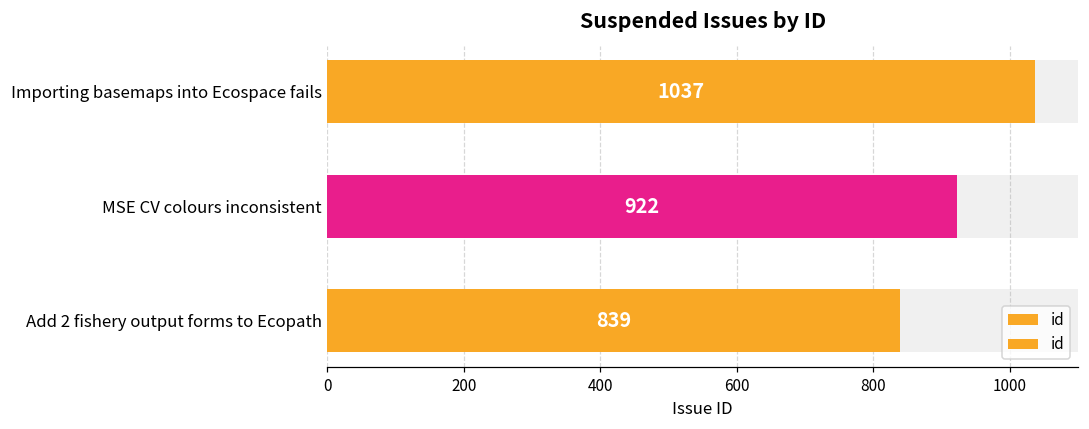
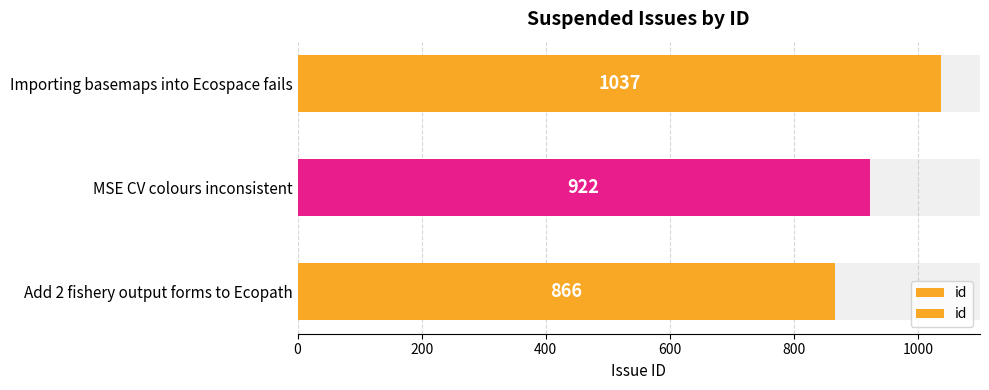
id, Add 2 fishery output forms to Ecopath: 839 -> 866
